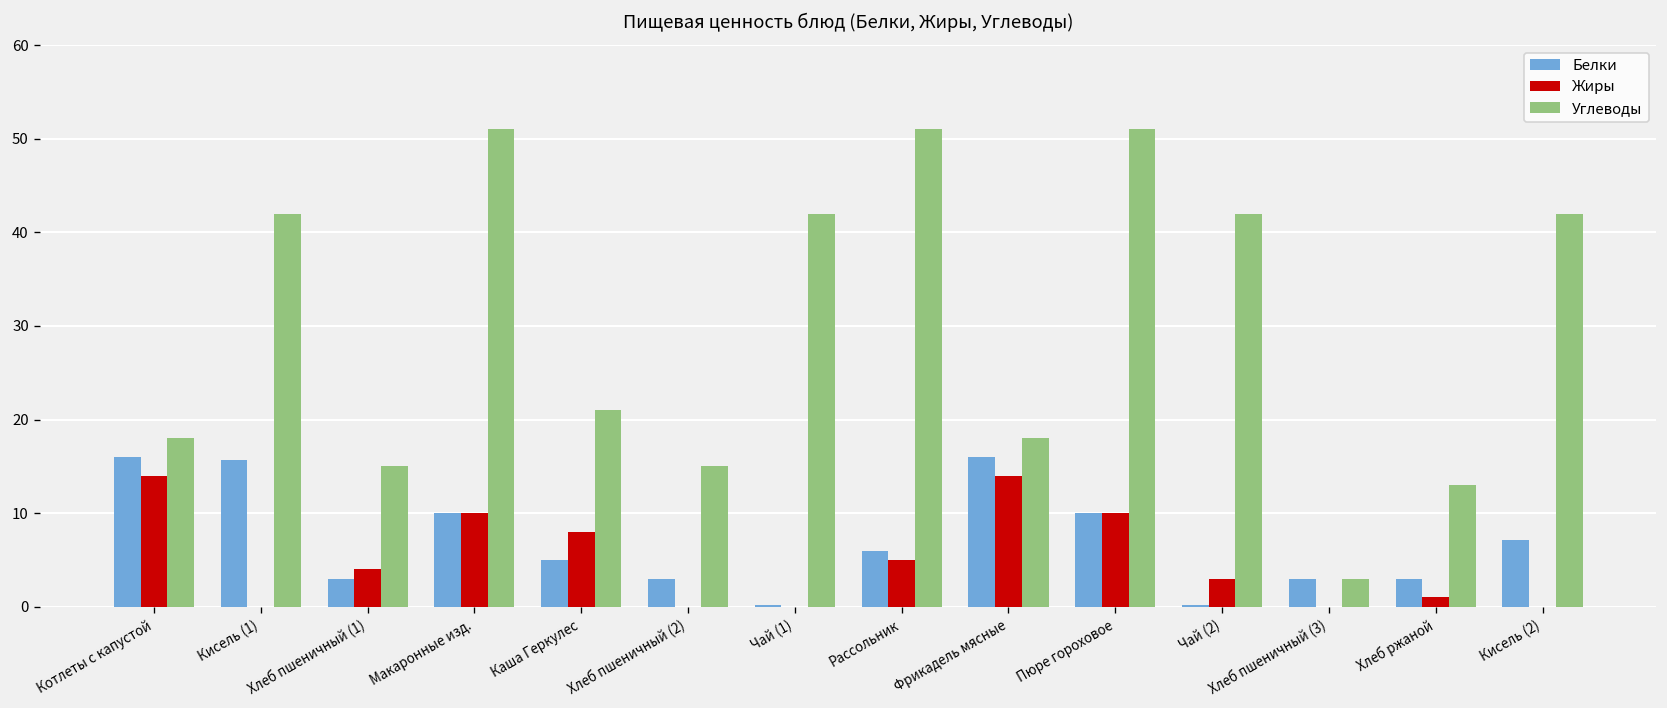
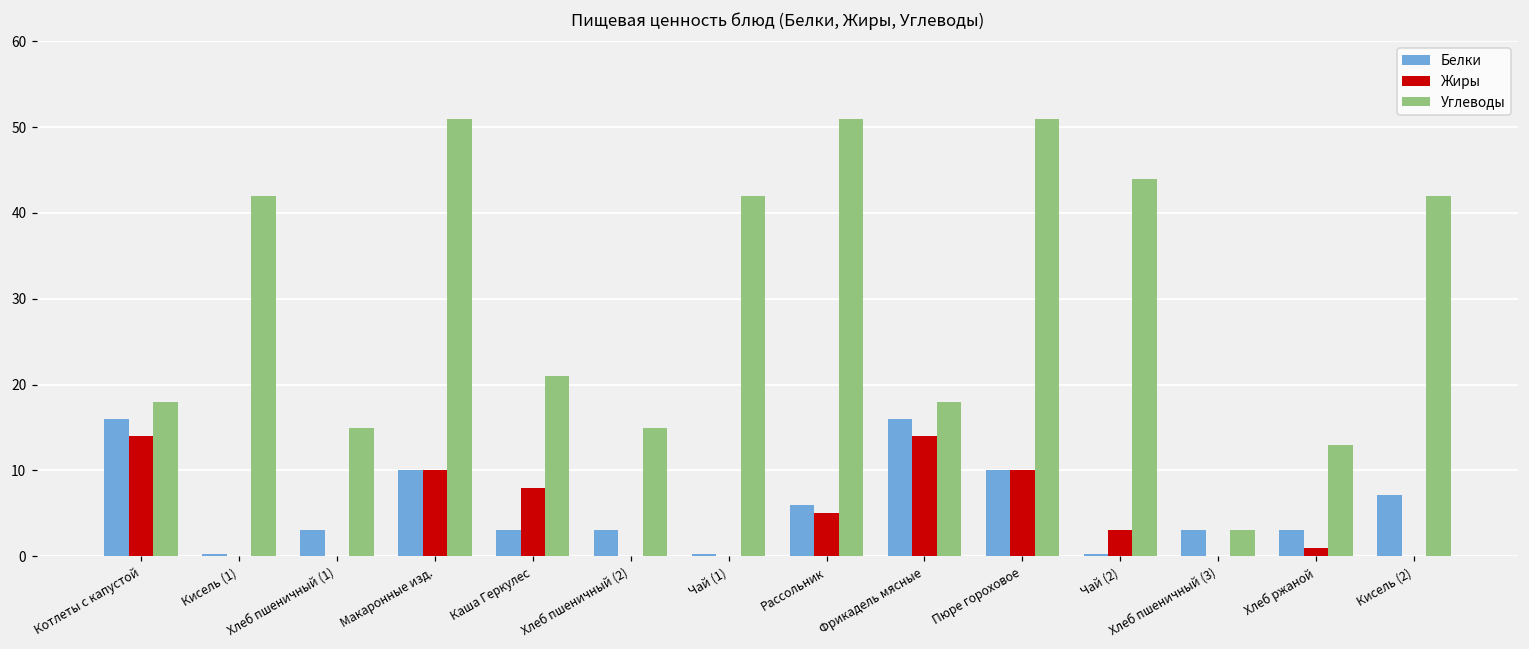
Белки, Кисель (1): 16 -> 0
Жиры, Хлеб пшеничный (1): 4 -> 0
Белки, Каша Геркулес: 5 -> 3
Углеводы, Чай (2): 42 -> 44
